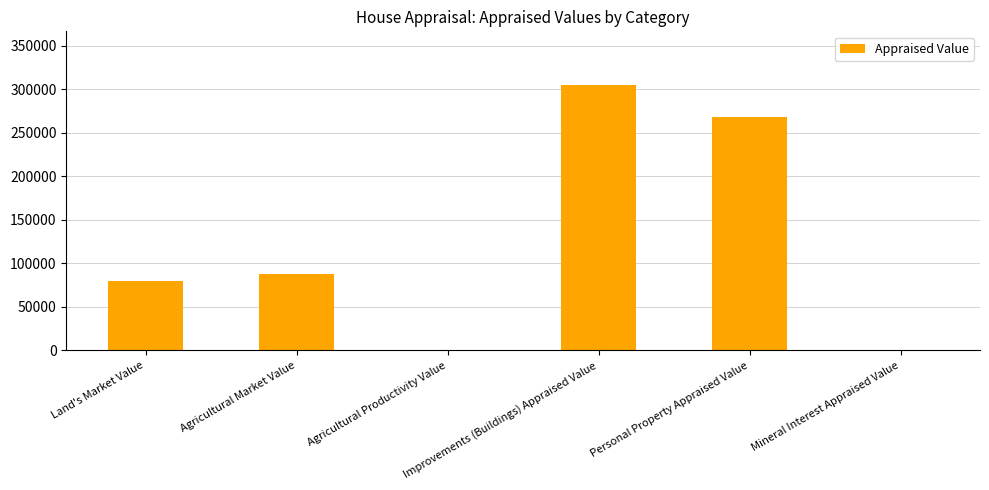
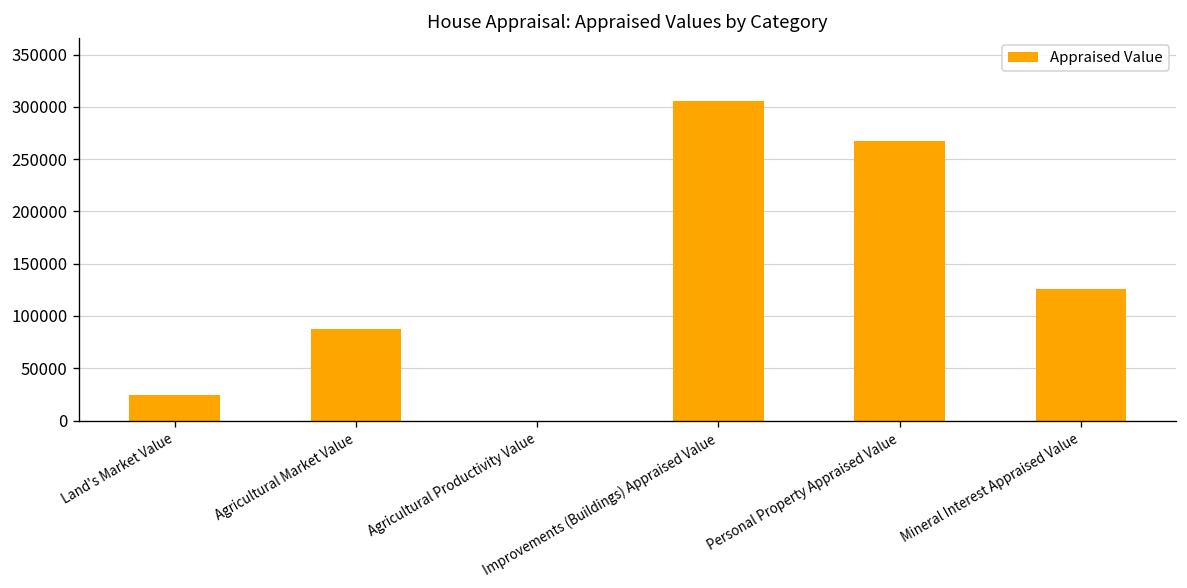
Land's Market Value: 80000 -> 20000
Mineral Interest Appraised Value: 0 -> 130000
